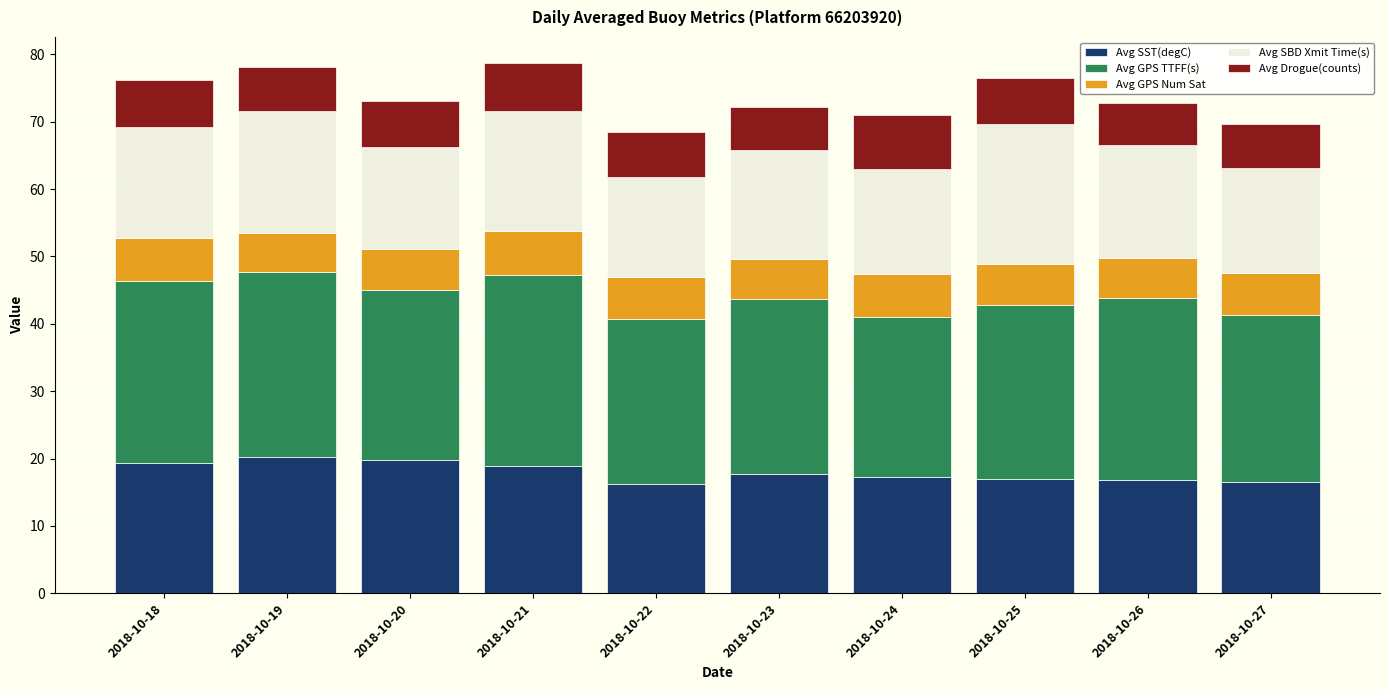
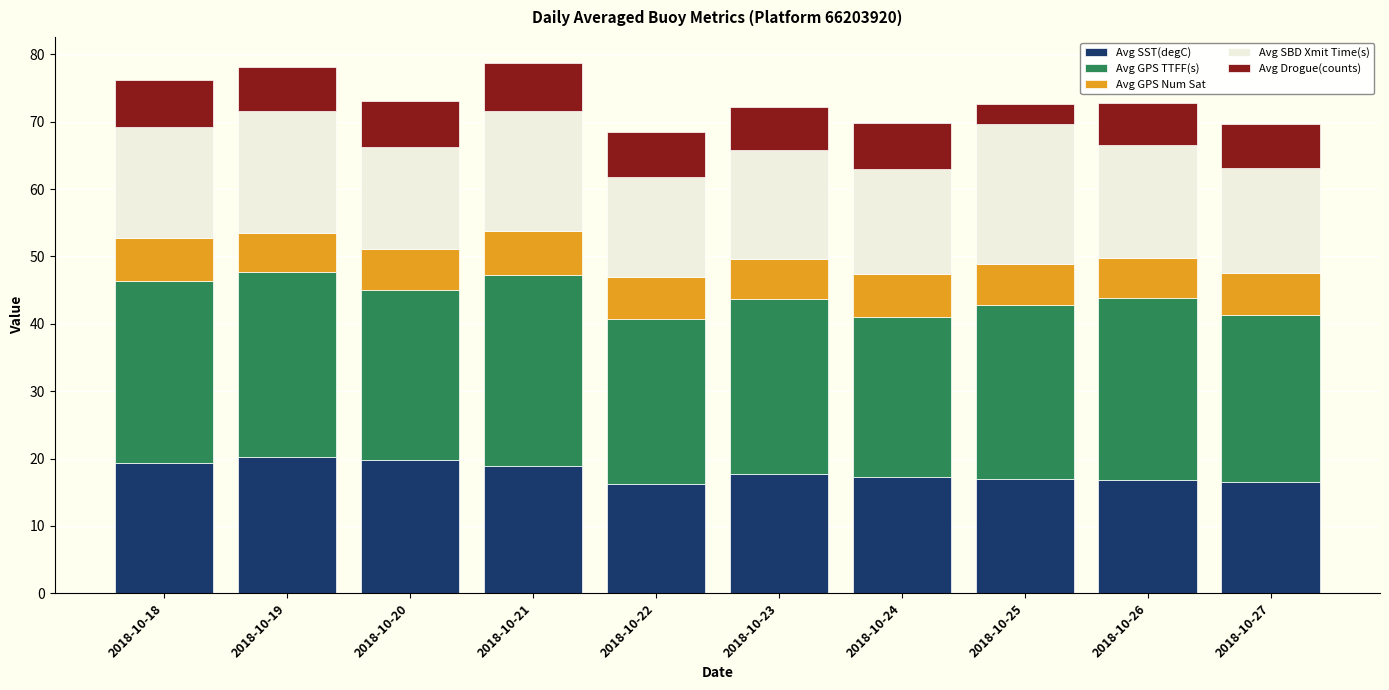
Avg Drogue(counts), 2018-10-24: 8 -> 7
Avg Drogue(counts), 2018-10-25: 7 -> 3
